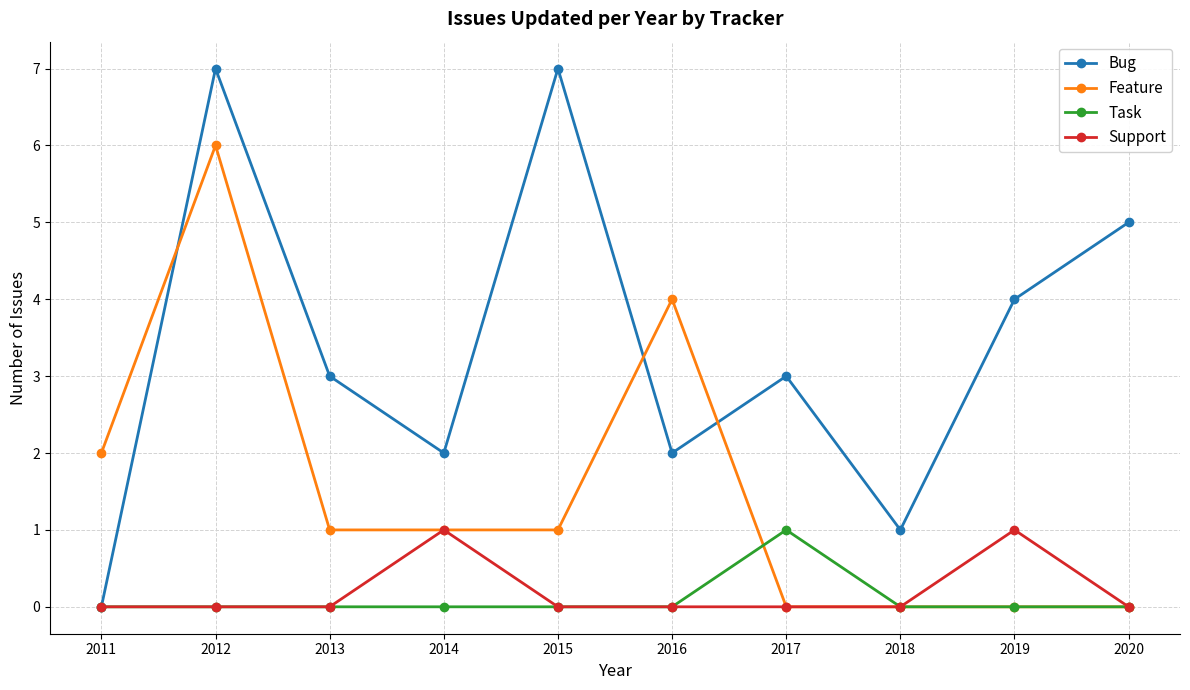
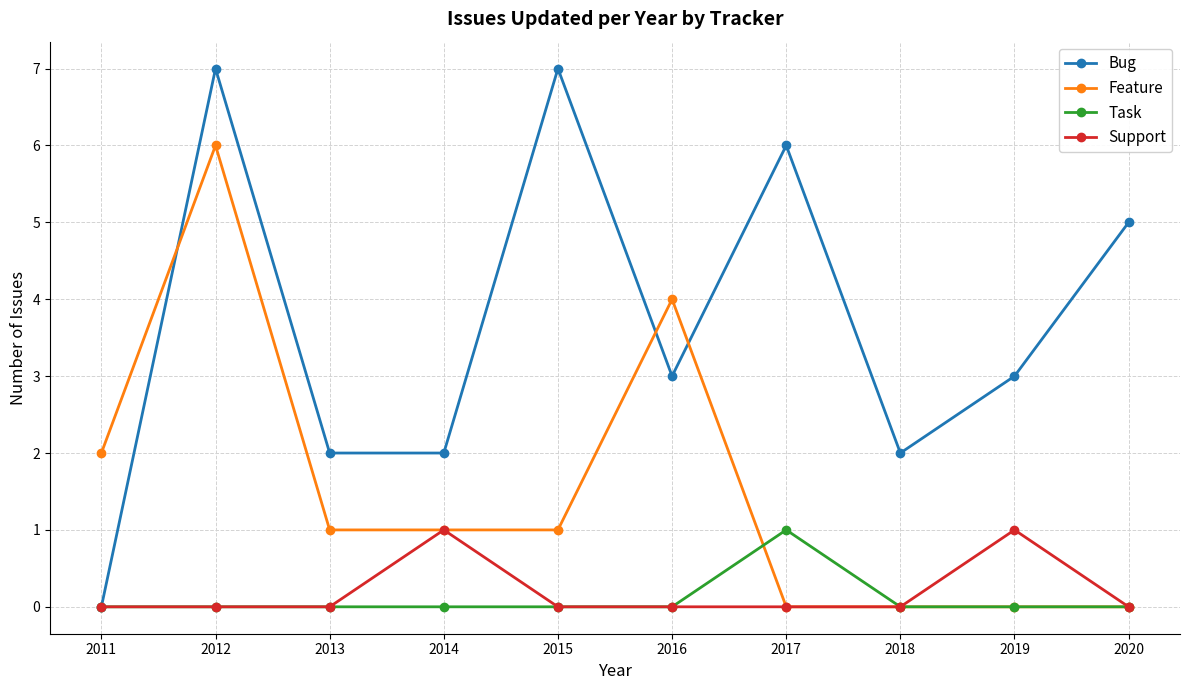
Bug, 2013: 3 -> 2
Bug, 2016: 2 -> 3
Bug, 2017: 3 -> 6
Bug, 2018: 1 -> 2
Bug, 2019: 4 -> 3
